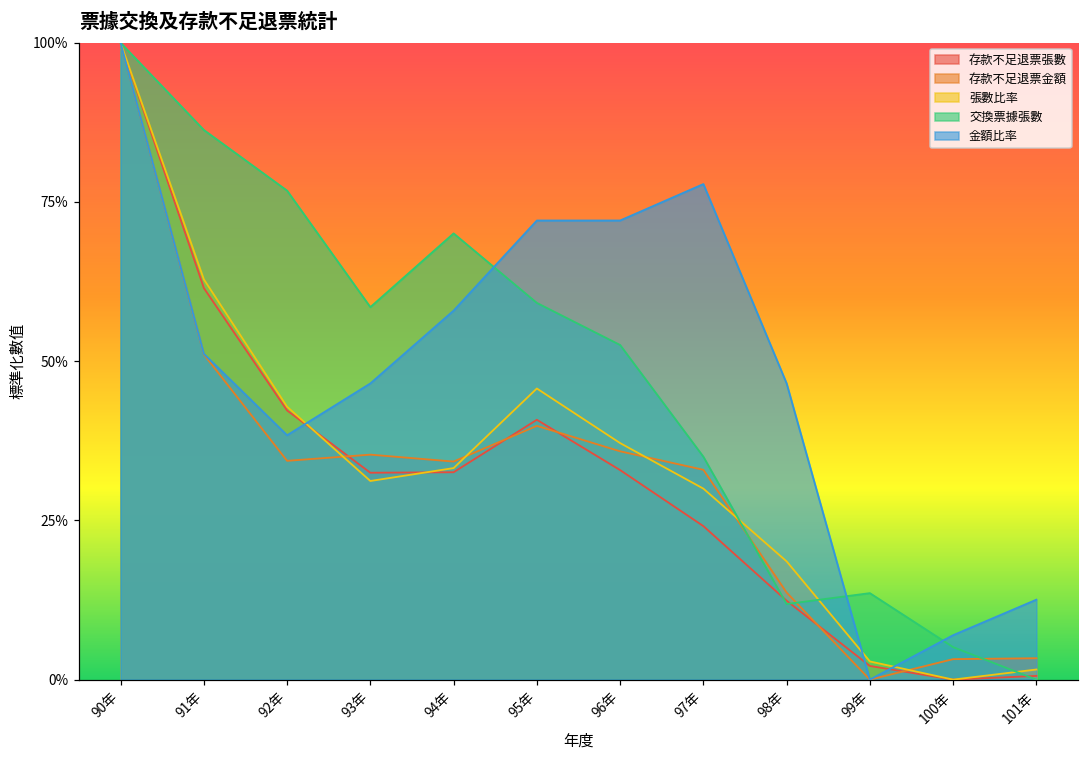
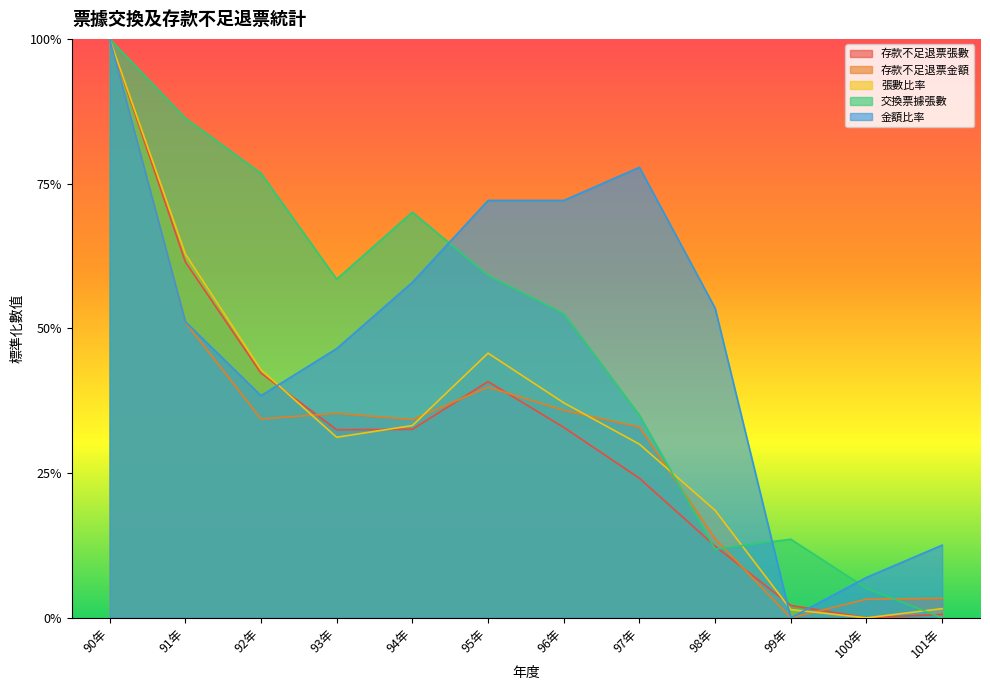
金額比率, 98年: 47% -> 53%
張數比率, 99年: 3% -> 1%
